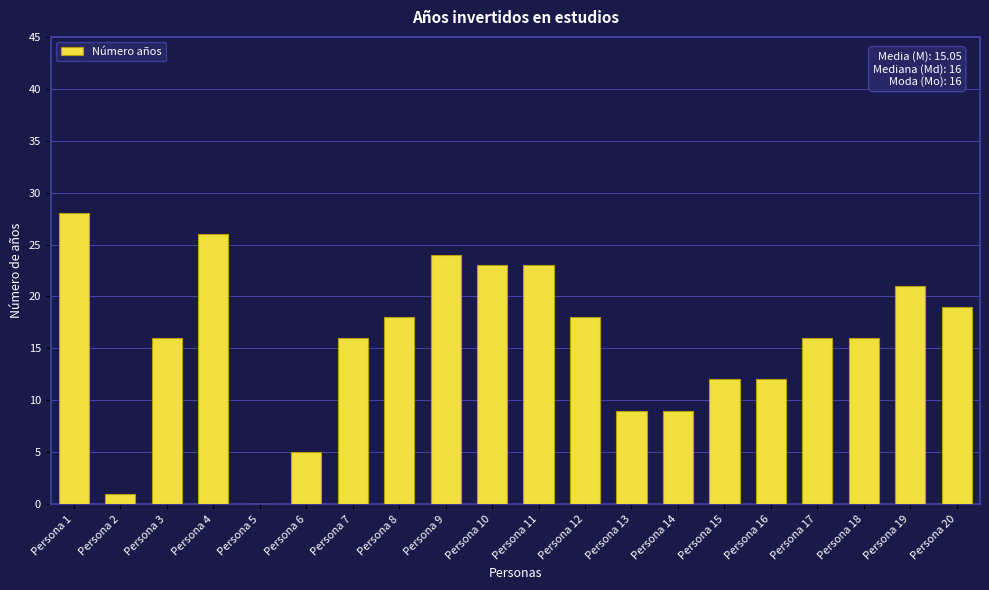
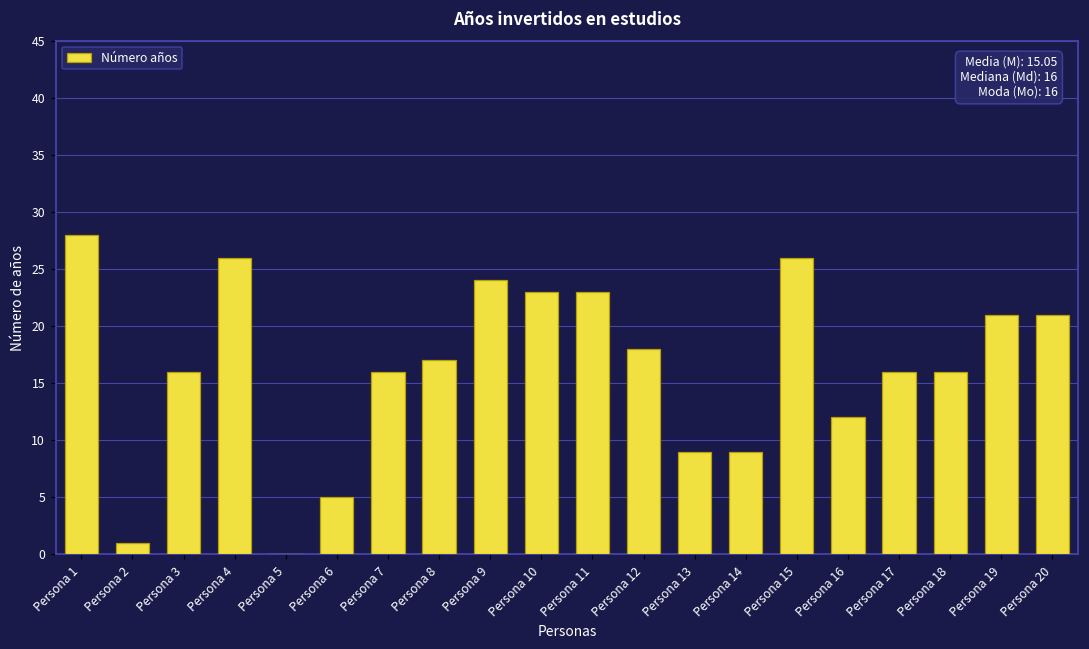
Persona 8: 18 -> 17
Persona 15: 12 -> 26
Persona 20: 19 -> 21
